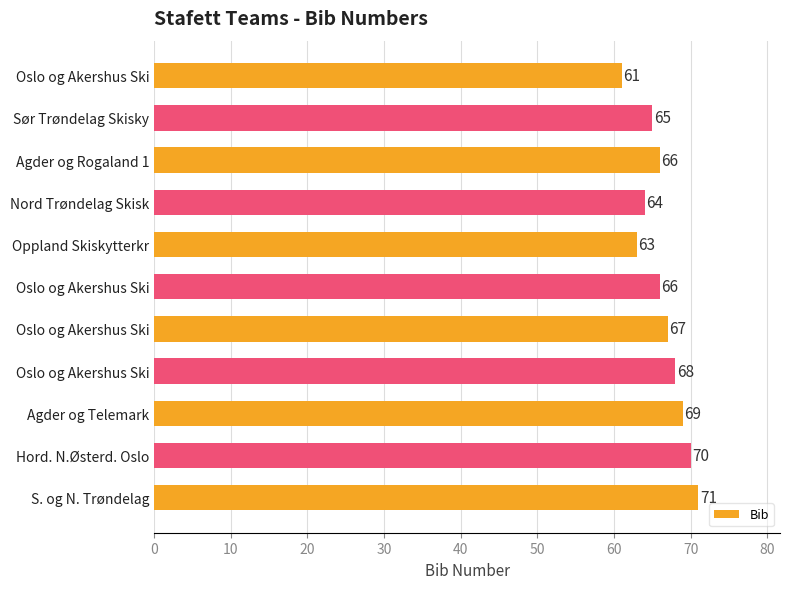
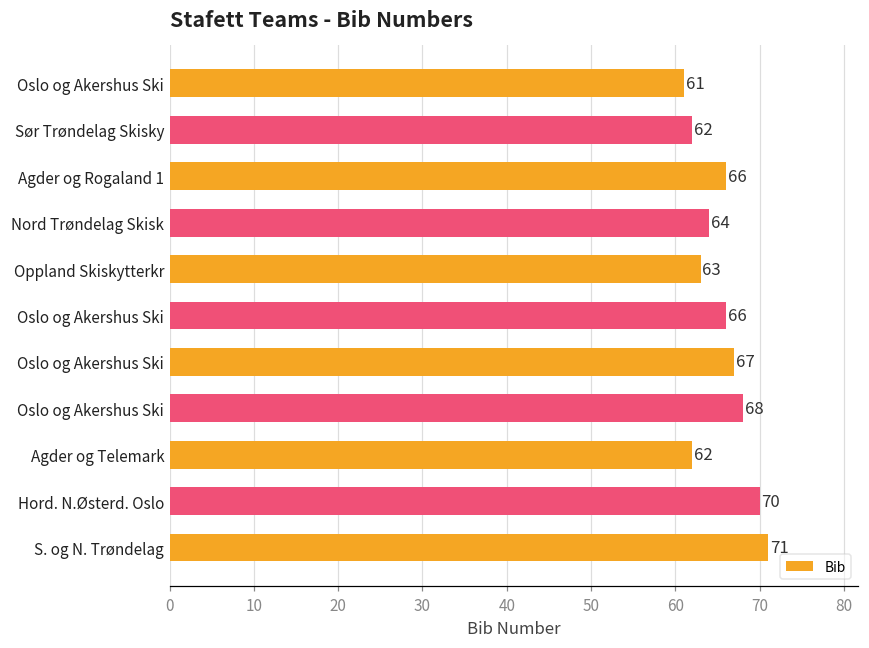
Sør Trøndelag Skisky: 65 -> 62
Agder og Telemark: 69 -> 62
